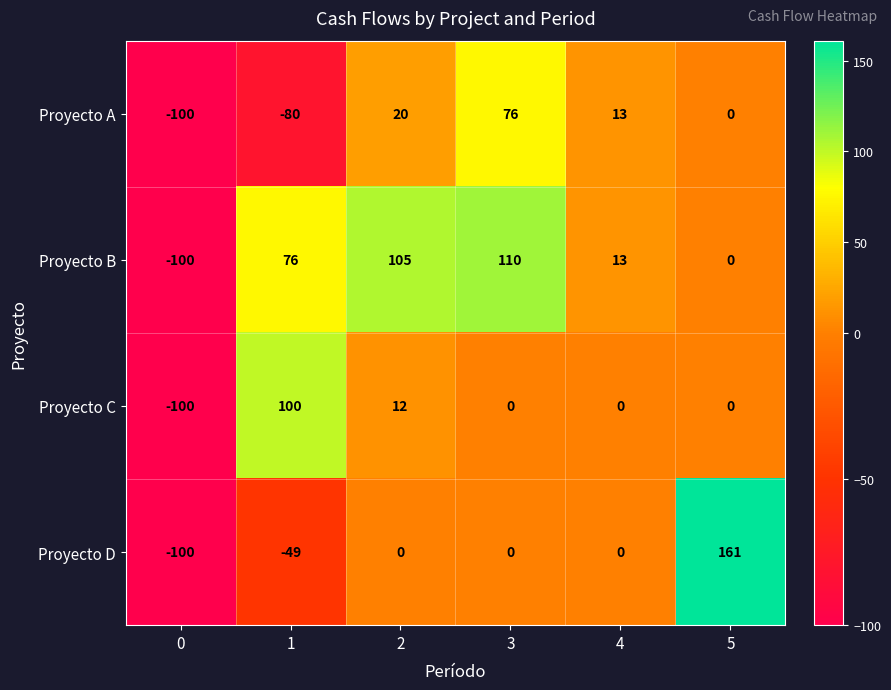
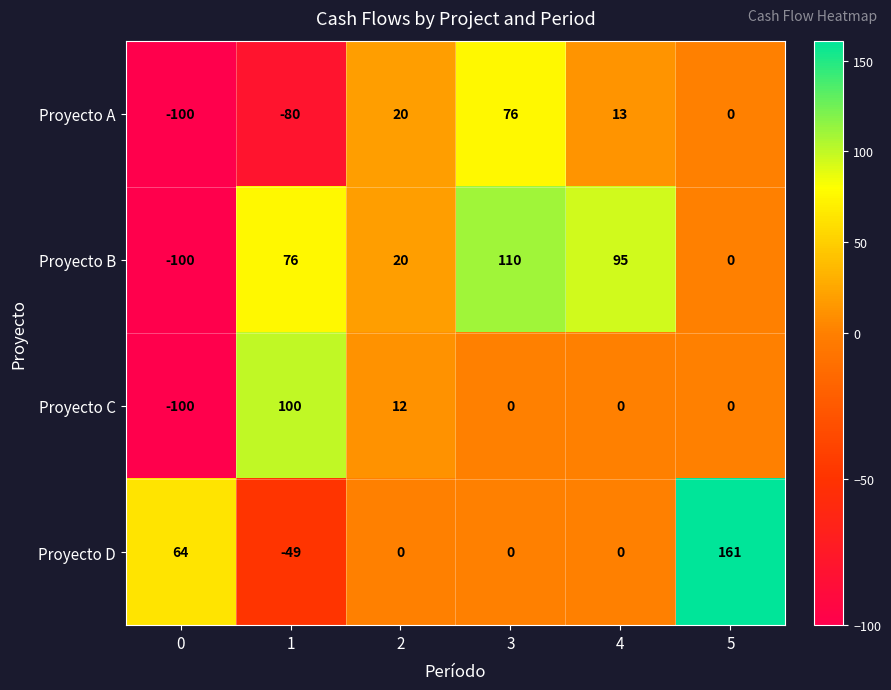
Proyecto B, 2: 105 -> 20
Proyecto B, 4: 13 -> 95
Proyecto D, 0: -100 -> 64
